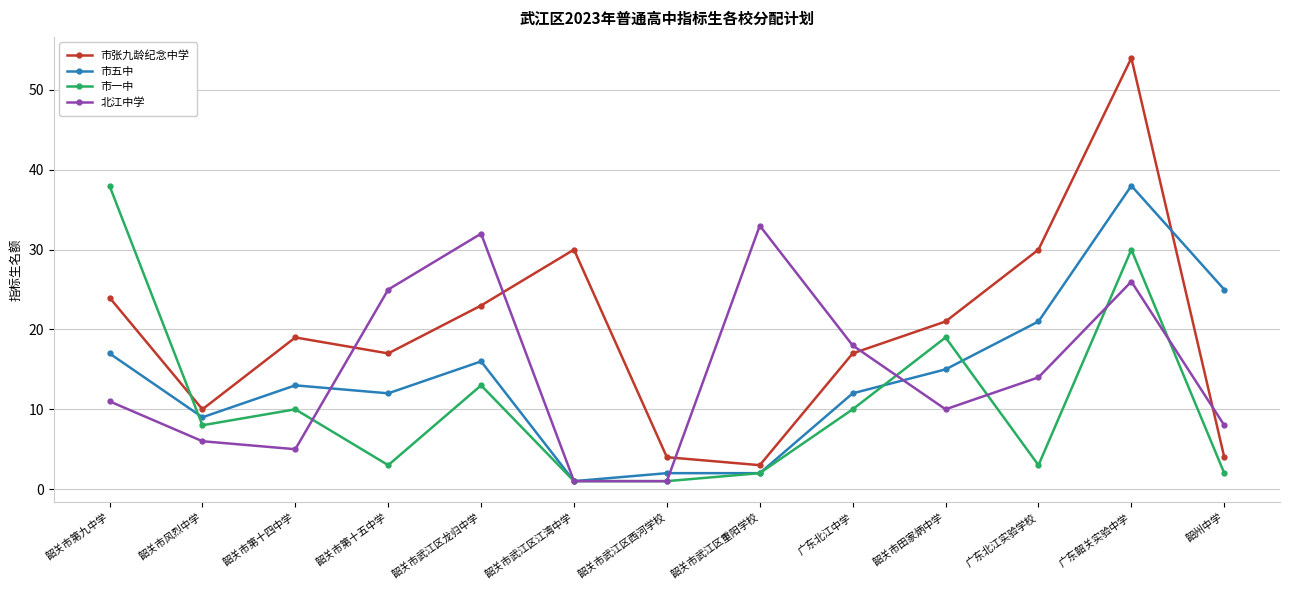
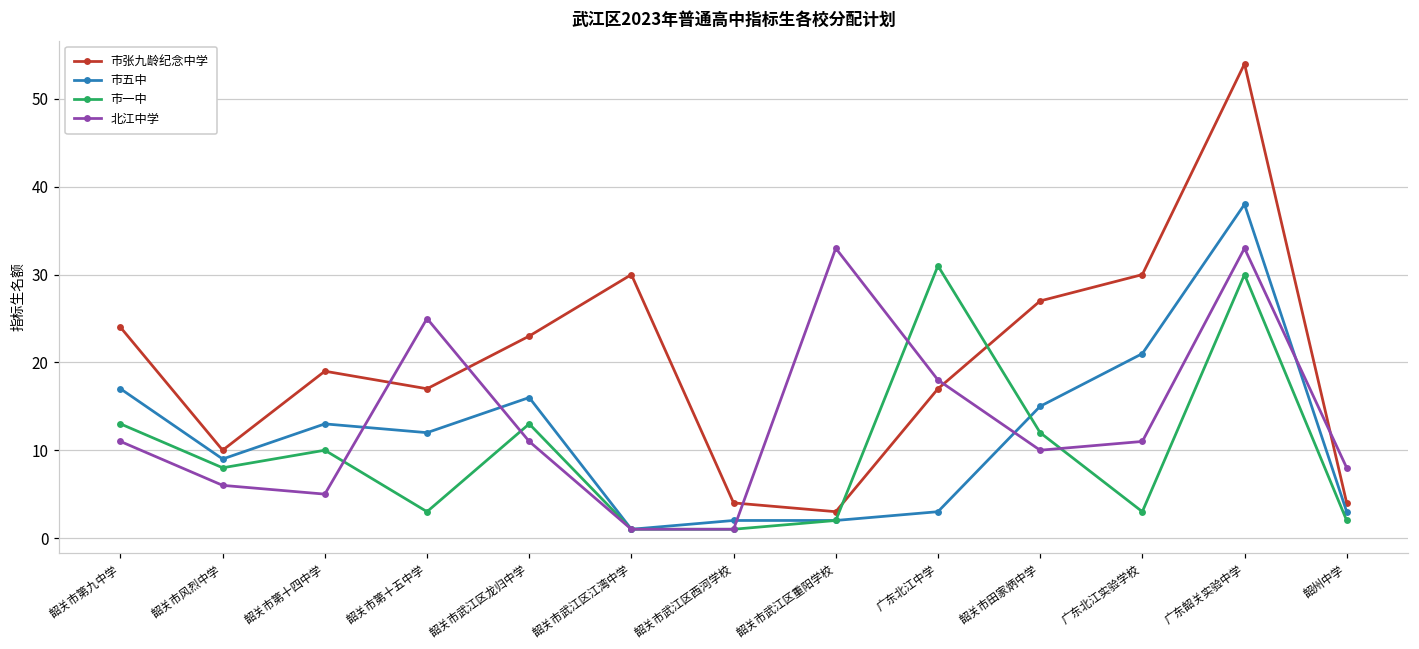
市一中, 韶关市第九中学: 38 -> 13
北江中学, 韶关市武江区龙归中学: 32 -> 11
市五中, 广东北江中学: 12 -> 3
市一中, 广东北江中学: 10 -> 31
市张九龄纪念中学, 韶关市田家炳中学: 21 -> 27
市一中, 韶关市田家炳中学: 19 -> 12
北江中学, 广东北江实验学校: 14 -> 11
北江中学, 广东韶关实验中学: 26 -> 33
市五中, 韶州中学: 25 -> 3
